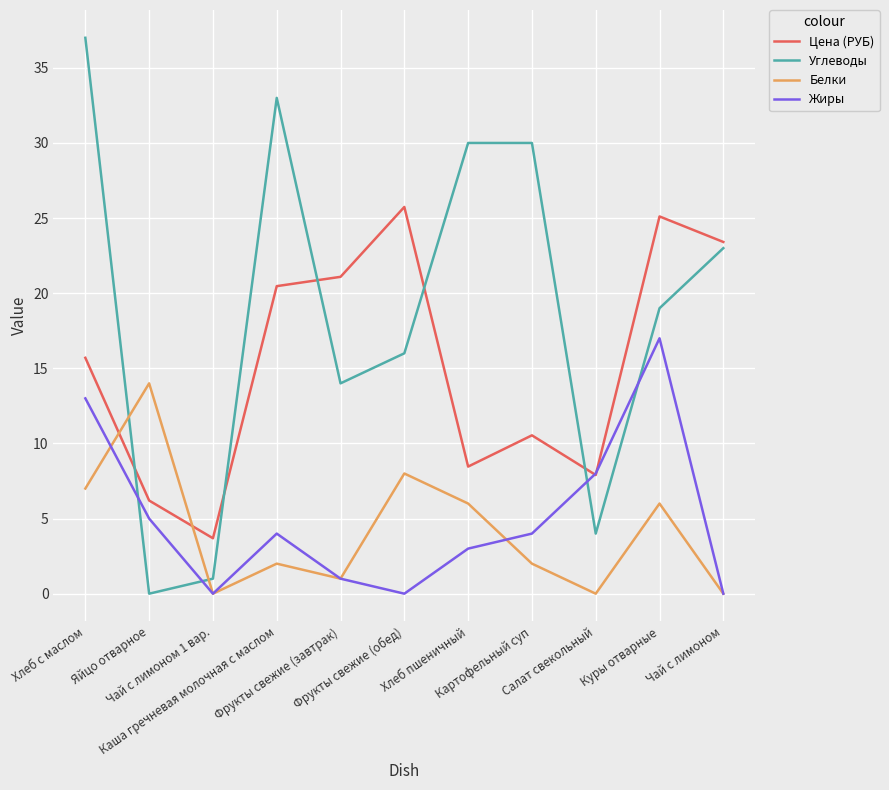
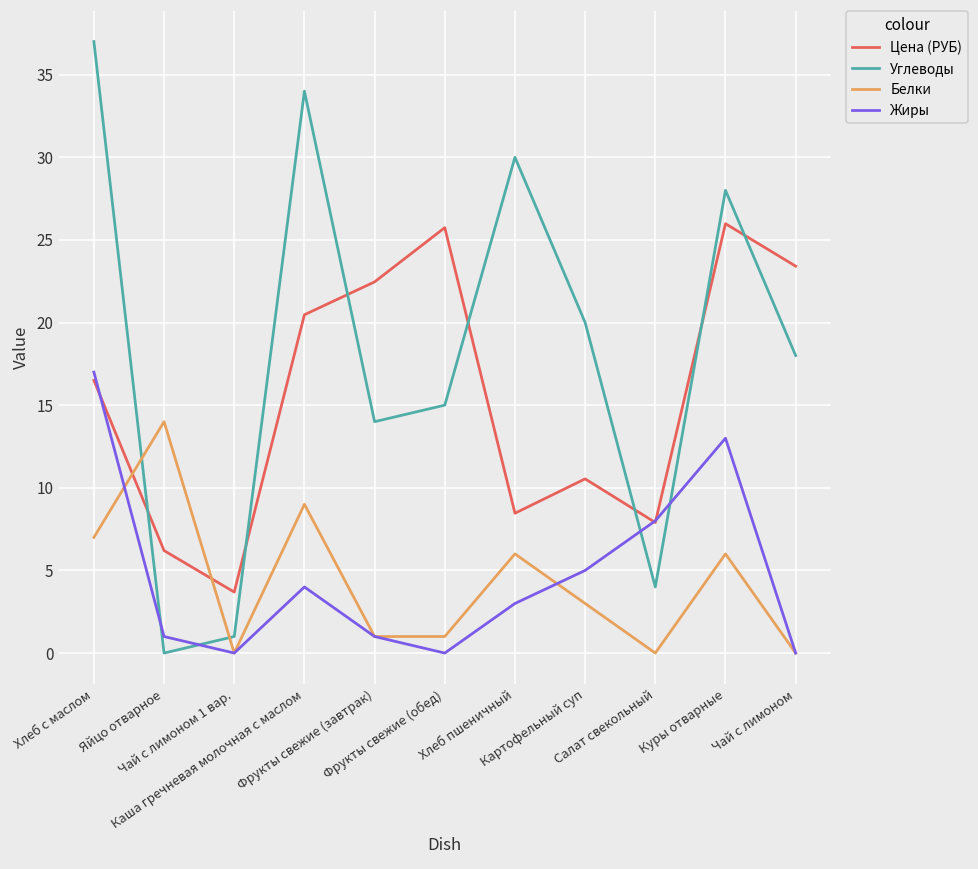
Цена (РУБ), Хлеб с маслом: 15.7 -> 16.5
Жиры, Хлеб с маслом: 13 -> 17
Жиры, Яйцо отварное: 5 -> 1
Углеводы, Каша гречневая молочная с маслом: 33 -> 34
Белки, Каша гречневая молочная с маслом: 2 -> 9
Цена (РУБ), Фрукты свежие (завтрак): 21.1 -> 22.5
Углеводы, Фрукты свежие (обед): 16 -> 15
Белки, Фрукты свежие (обед): 8 -> 1
Углеводы, Картофельный суп: 30 -> 20
Белки, Картофельный суп: 2 -> 3
Жиры, Картофельный суп: 4 -> 5
Цена (РУБ), Куры отварные: 25.1 -> 26.0
Углеводы, Куры отварные: 19 -> 28
Жиры, Куры отварные: 17 -> 13
Углеводы, Чай с лимоном: 23 -> 18
